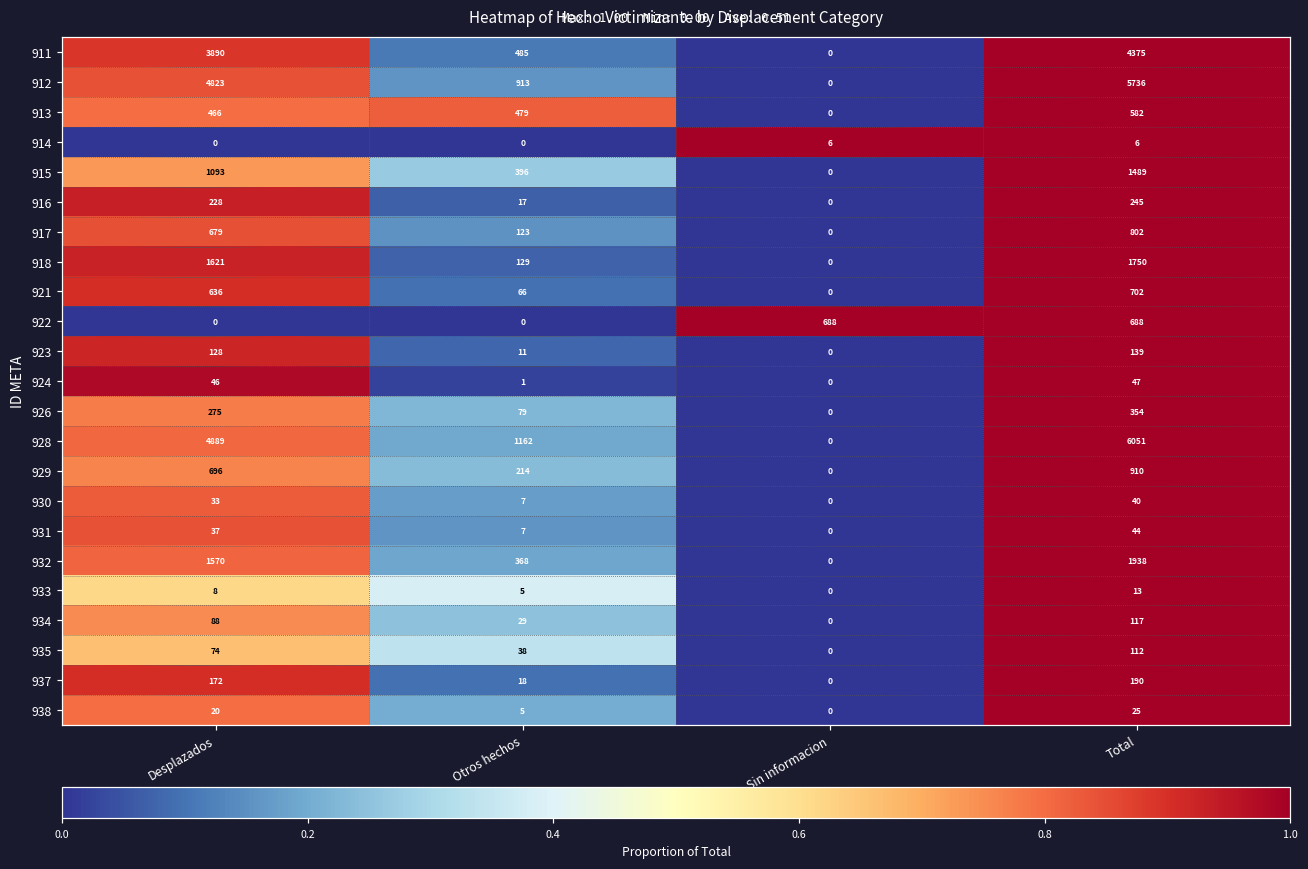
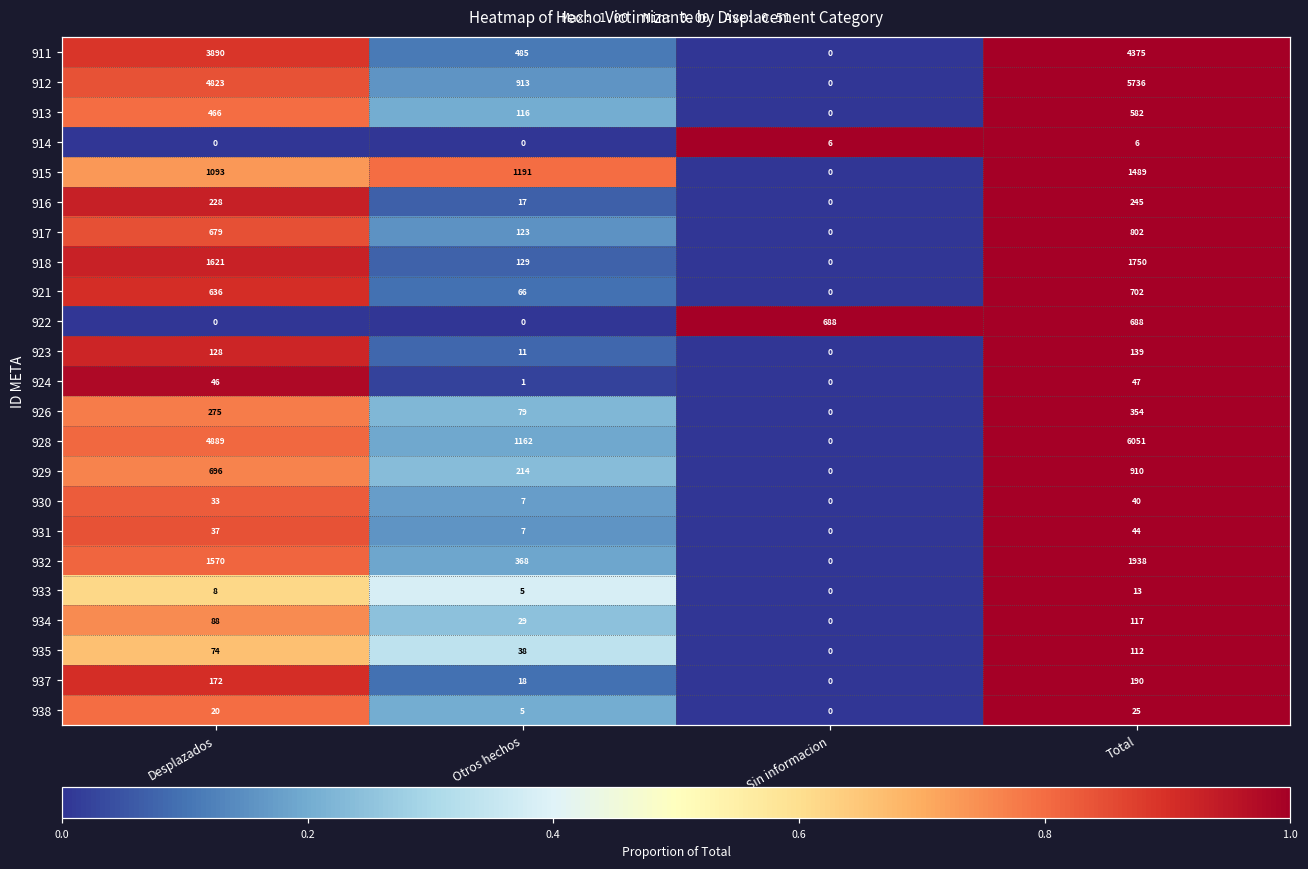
913, Otros hechos: 479 -> 116
915, Otros hechos: 396 -> 1191
